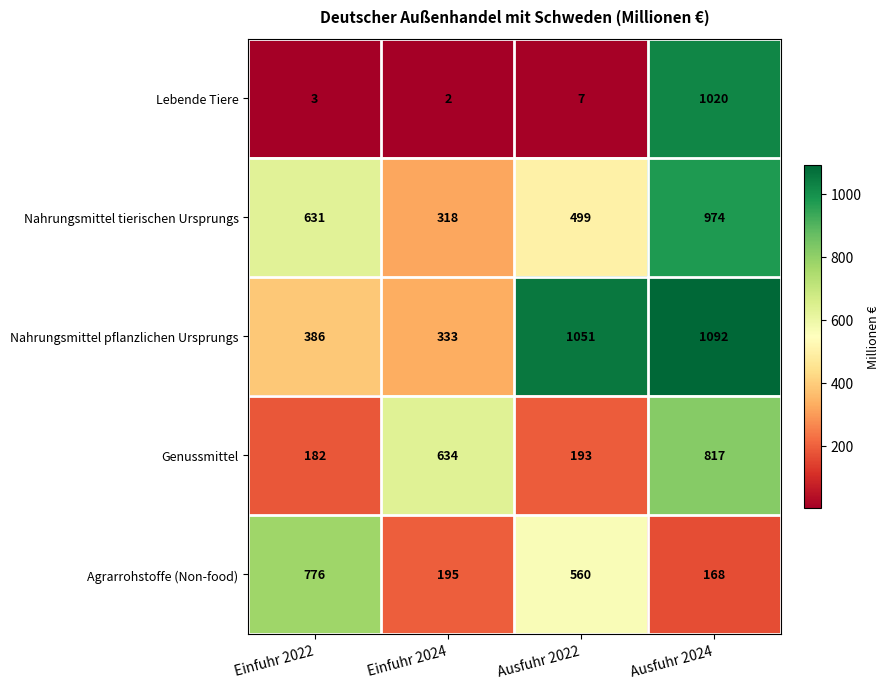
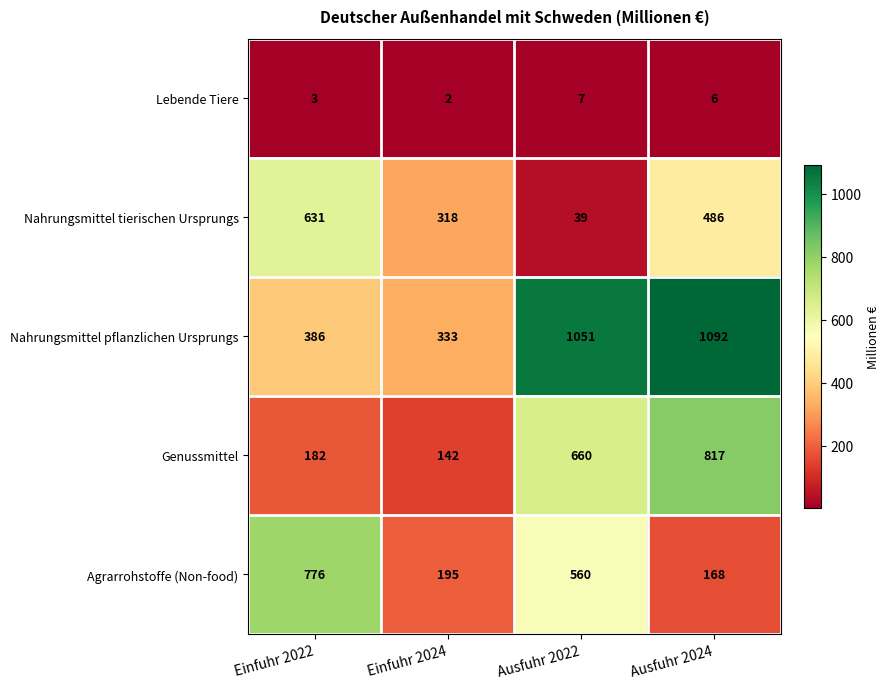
Lebende Tiere, Ausfuhr 2024: 1020 -> 6
Nahrungsmittel tierischen Ursprungs, Ausfuhr 2022: 499 -> 39
Nahrungsmittel tierischen Ursprungs, Ausfuhr 2024: 974 -> 486
Genussmittel, Einfuhr 2024: 634 -> 142
Genussmittel, Ausfuhr 2022: 193 -> 660
